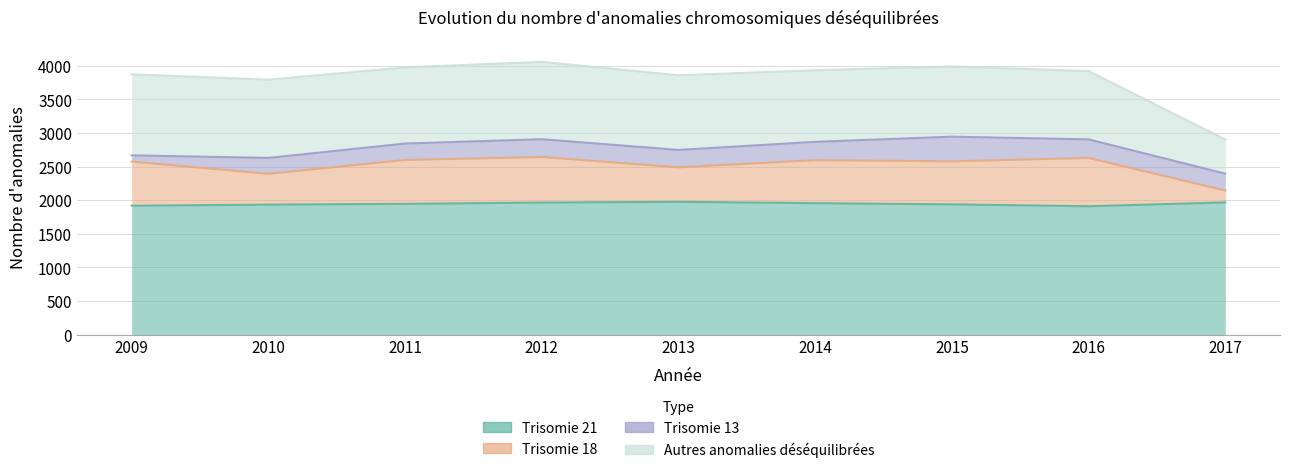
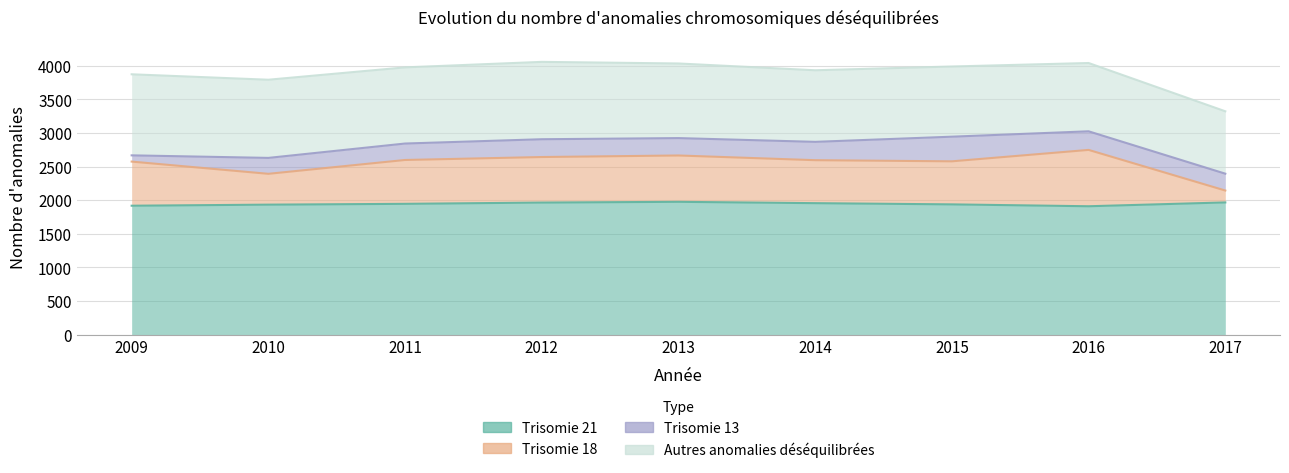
Trisomie 18, 2013: 500 -> 700
Trisomie 18, 2016: 700 -> 800
Autres anomalies déséquilibrées, 2017: 500 -> 900
